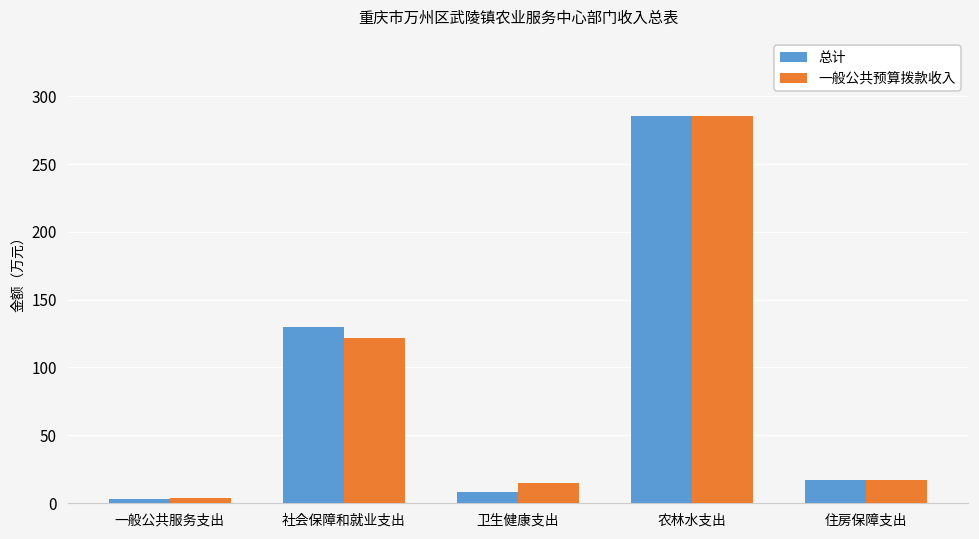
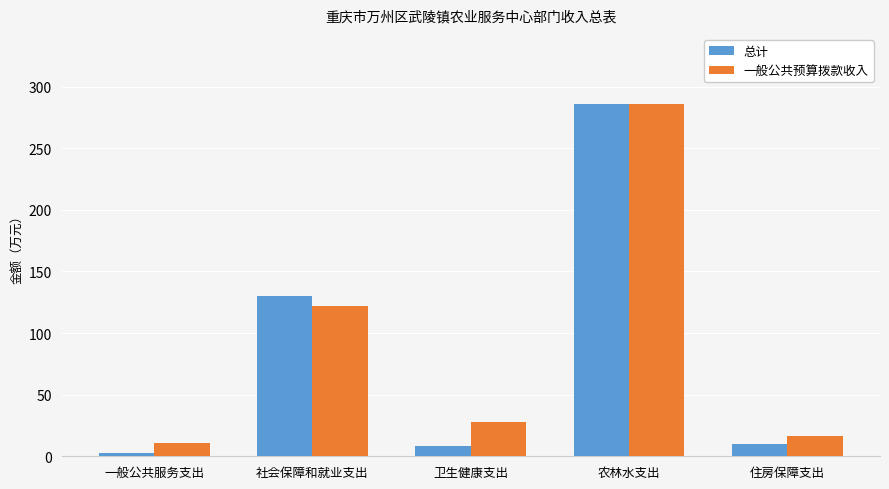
一般公共预算拨款收入, 一般公共服务支出: 4 -> 11
一般公共预算拨款收入, 卫生健康支出: 15 -> 28
总计, 住房保障支出: 17 -> 10
